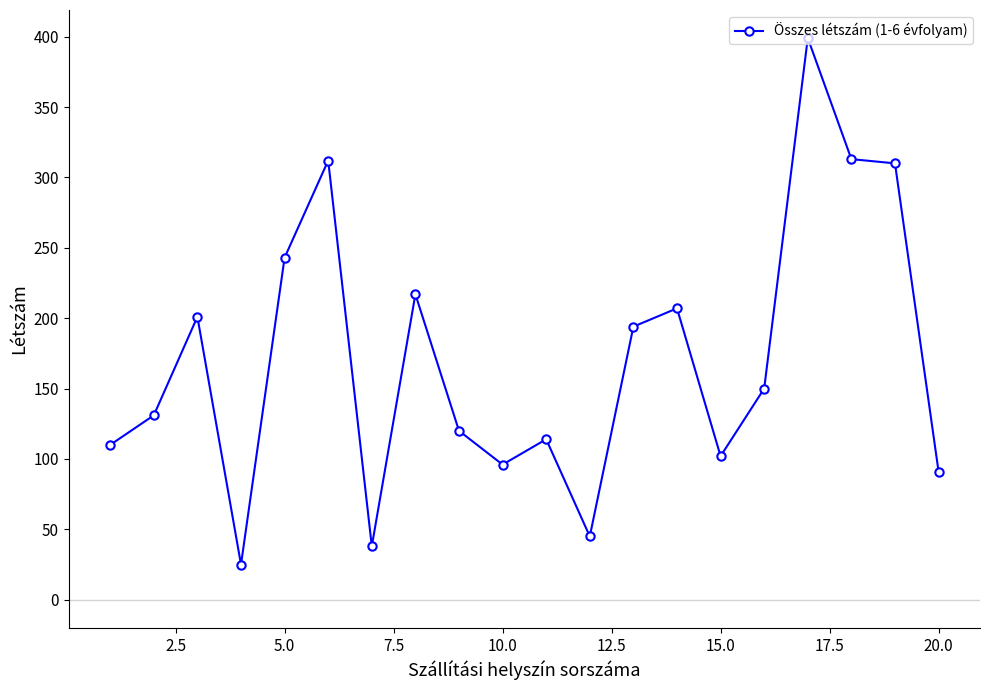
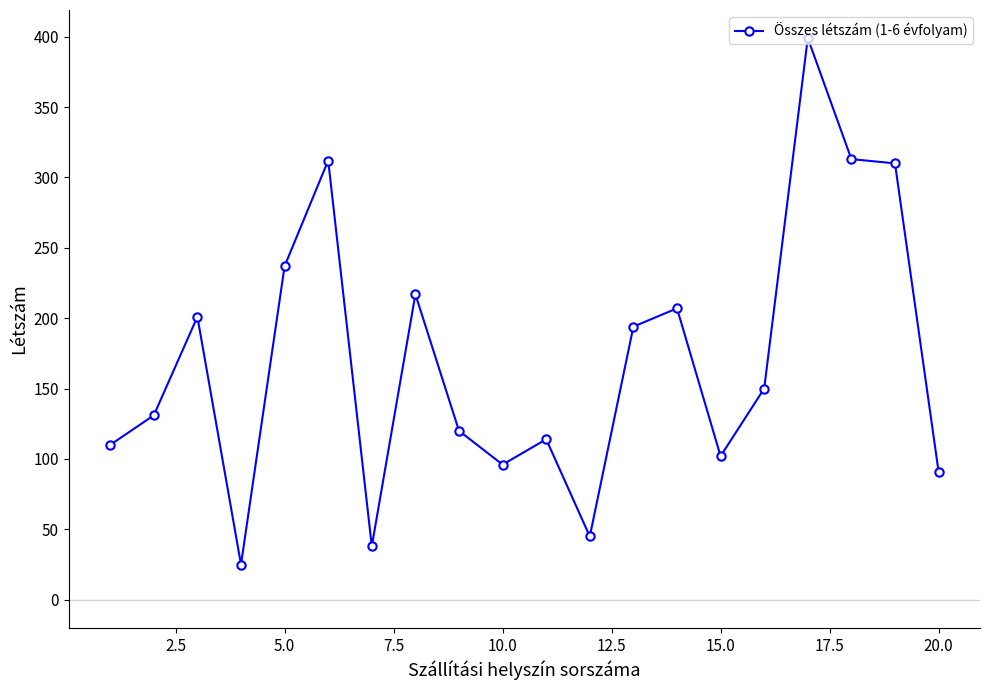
5.0: 243 -> 237
